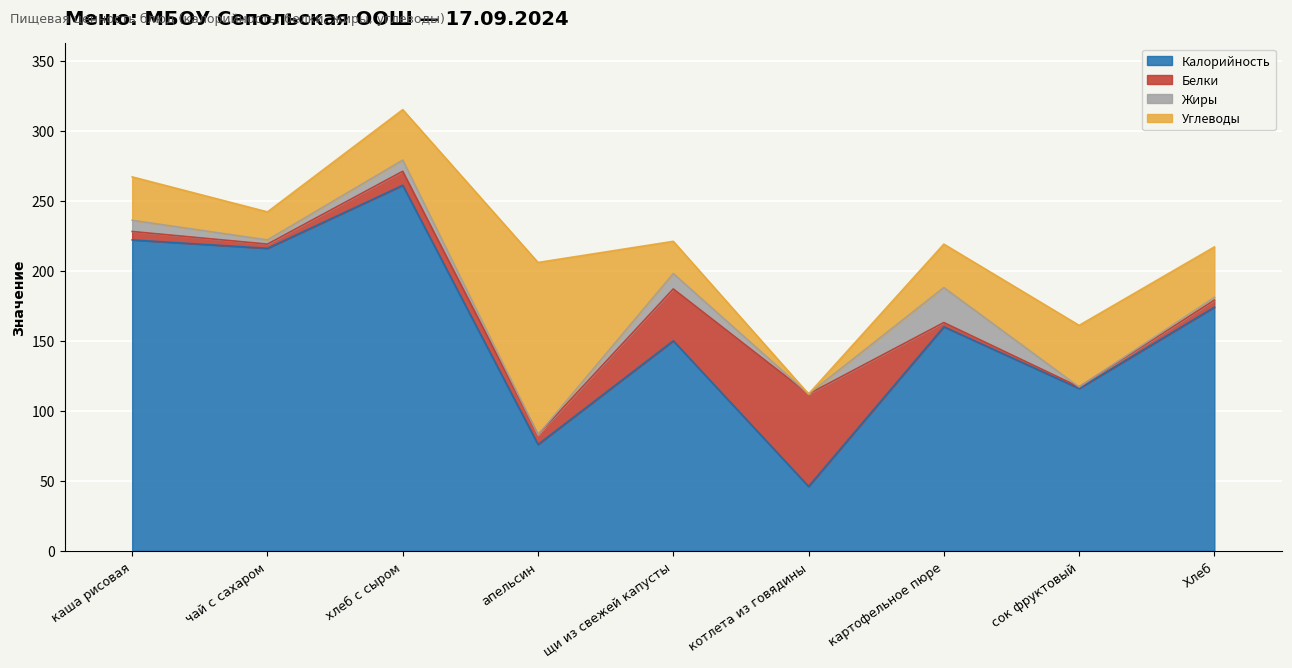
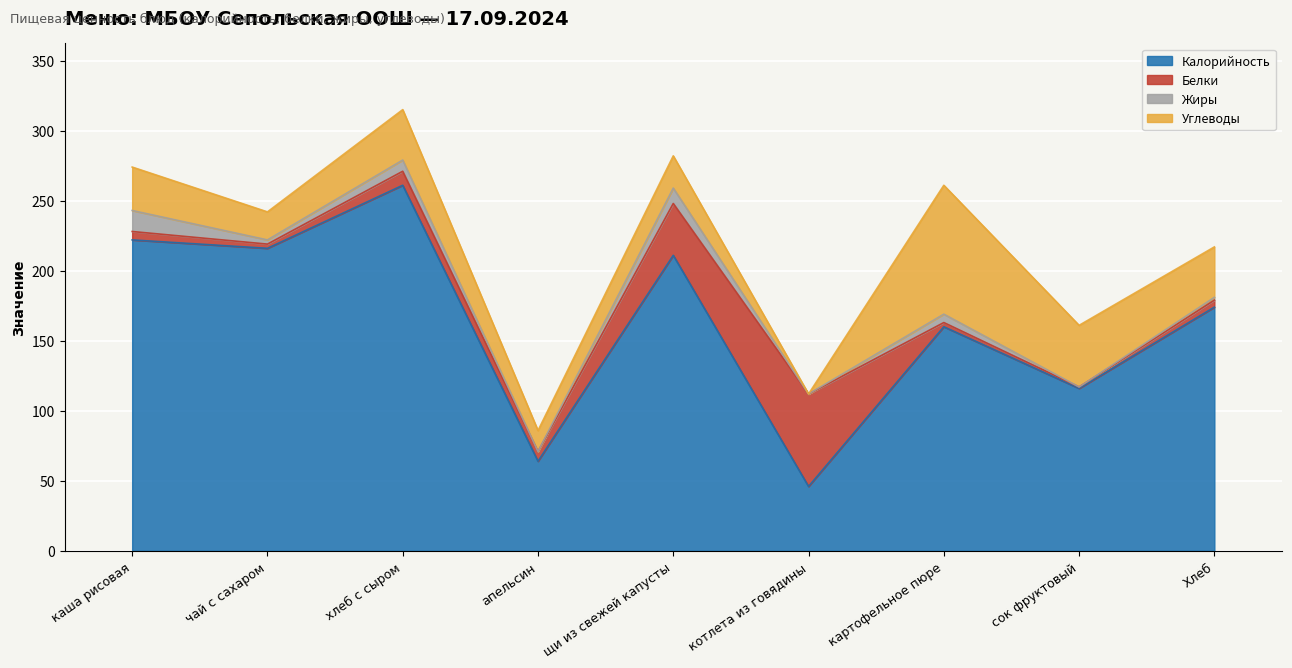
Жиры, каша рисовая: 8 -> 15
Калорийность, апельсин: 76 -> 64
Углеводы, апельсин: 123 -> 15
Калорийность, щи из свежей капусты: 150 -> 211
Жиры, картофельное пюре: 25 -> 6
Углеводы, картофельное пюре: 31 -> 92
